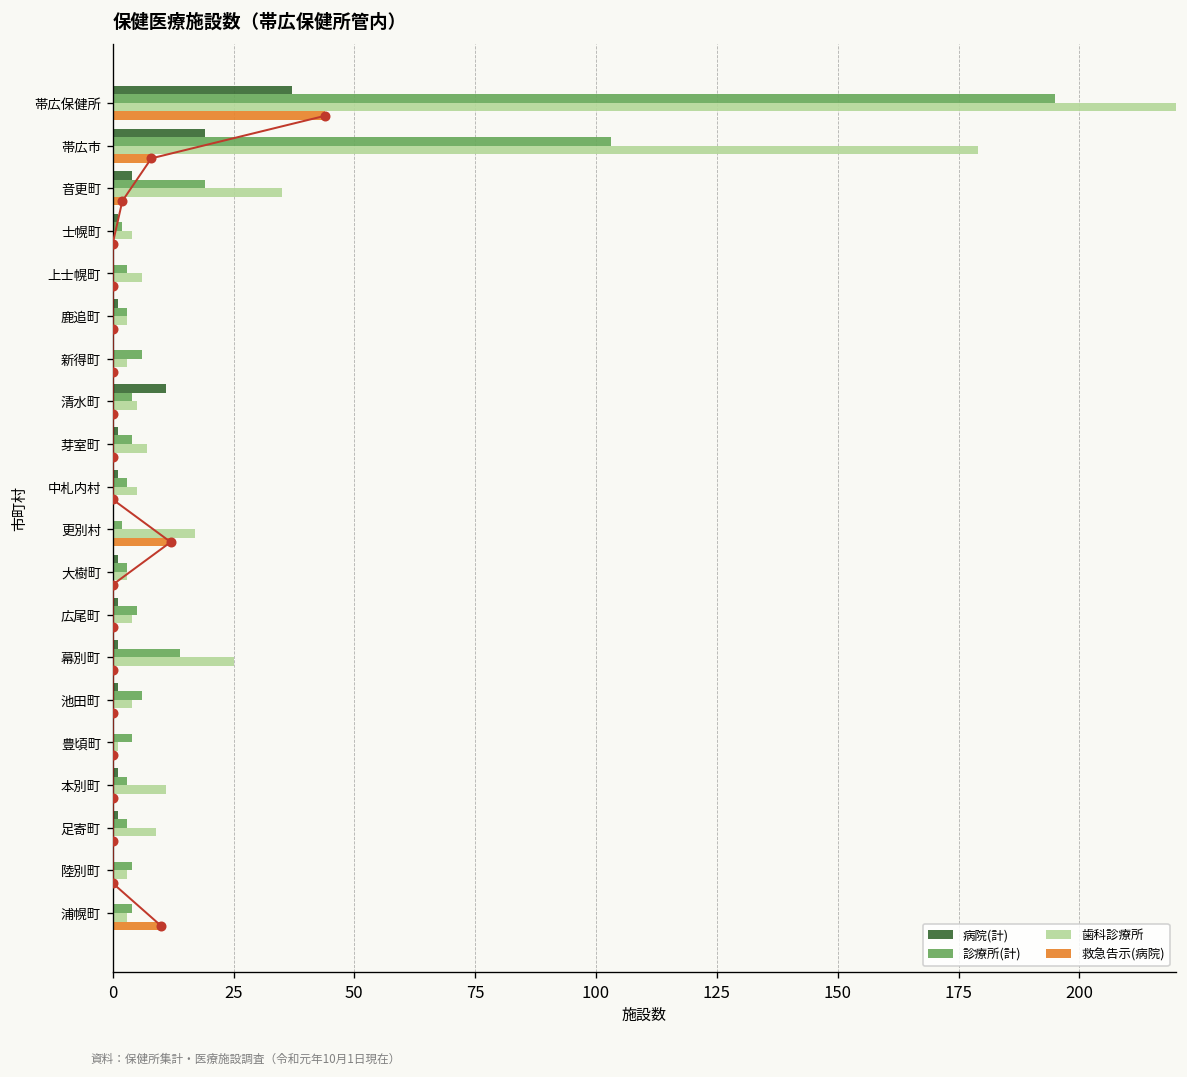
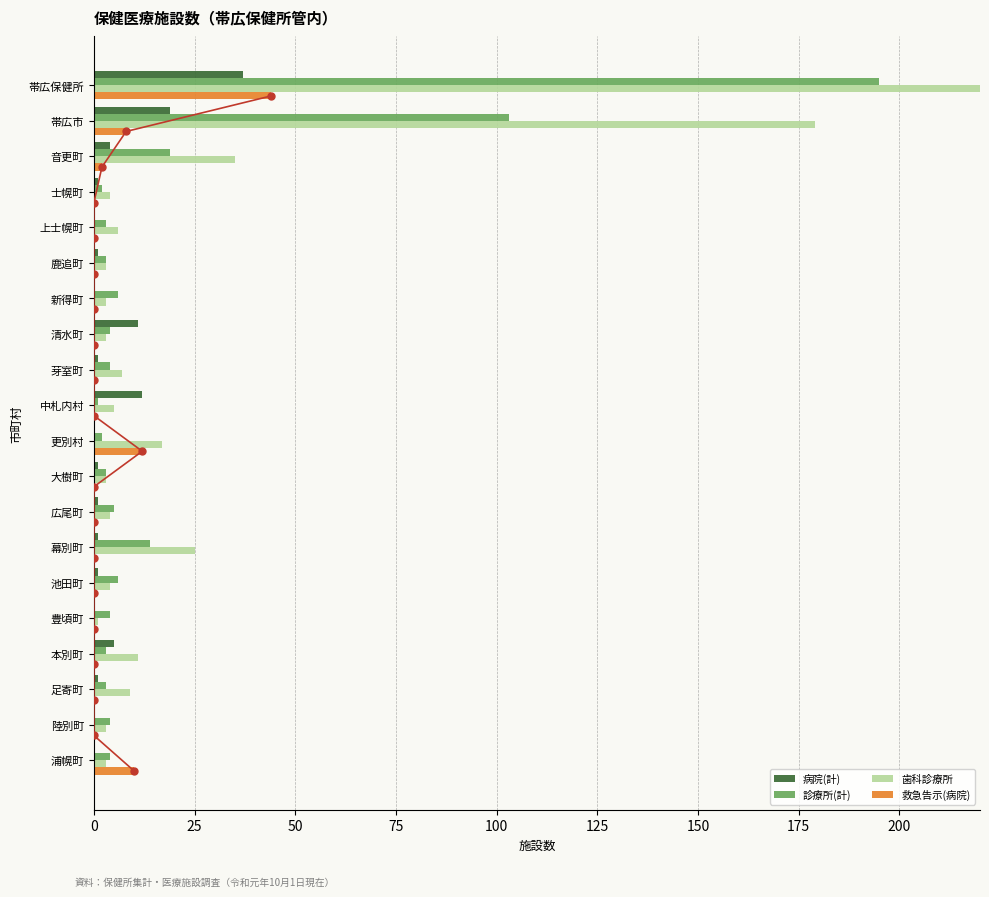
歯科診療所, 清水町: 5 -> 3
病院(計), 中札内村: 1 -> 12
診療所(計), 中札内村: 3 -> 1
病院(計), 本別町: 1 -> 5
